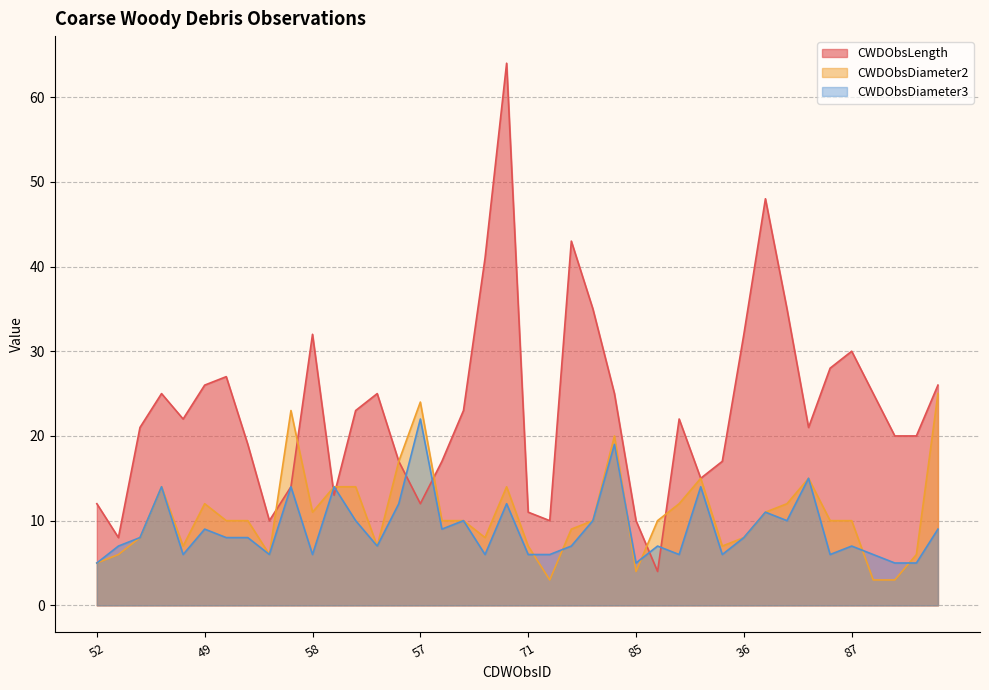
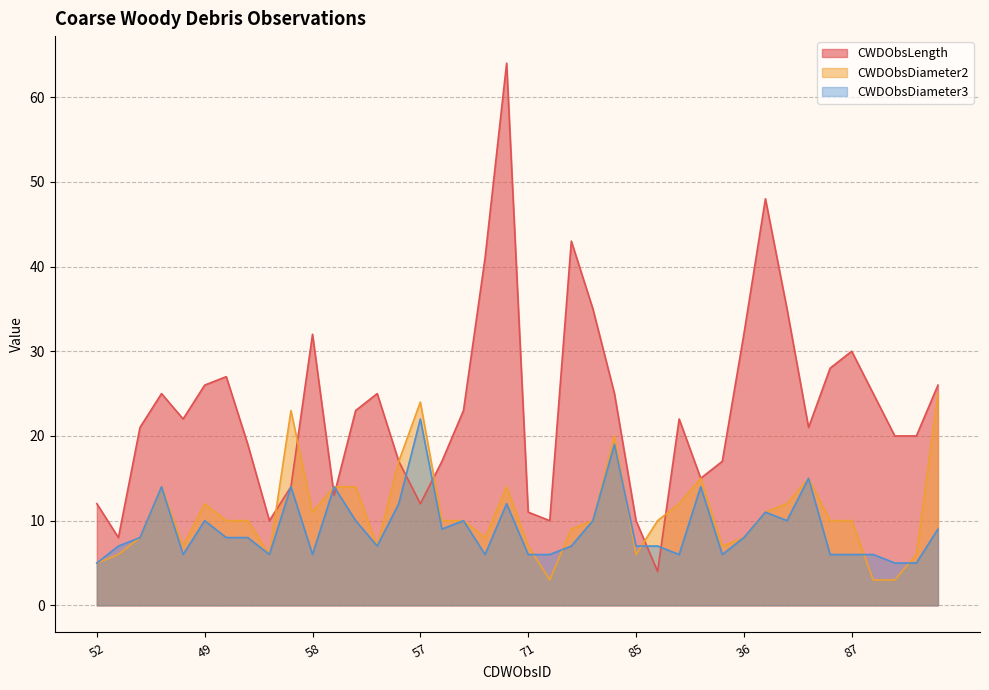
CWDObsDiameter3, 49: 9 -> 10
CWDObsDiameter2, 85: 4 -> 6
CWDObsDiameter3, 85: 5 -> 7
CWDObsDiameter3, 87: 7 -> 6
